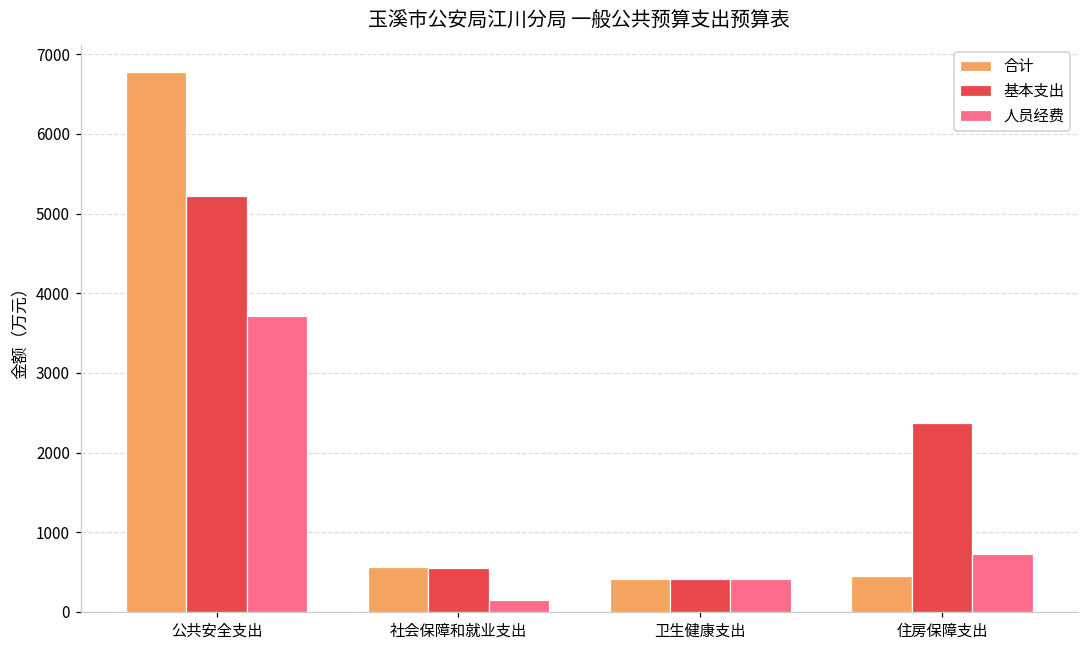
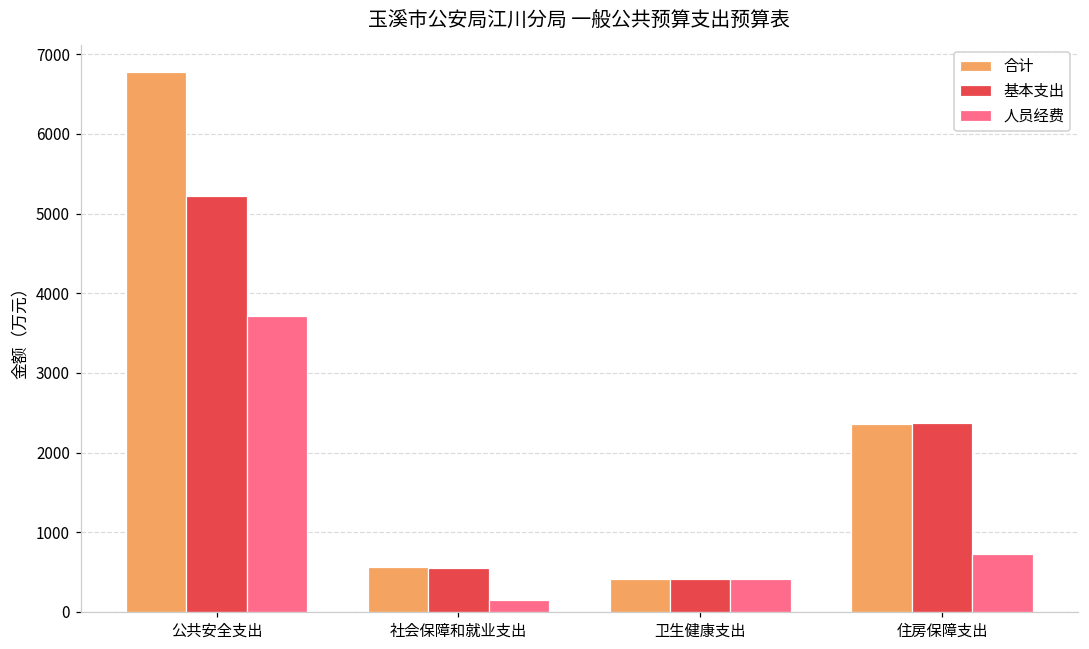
合计, 住房保障支出: 500 -> 2400
